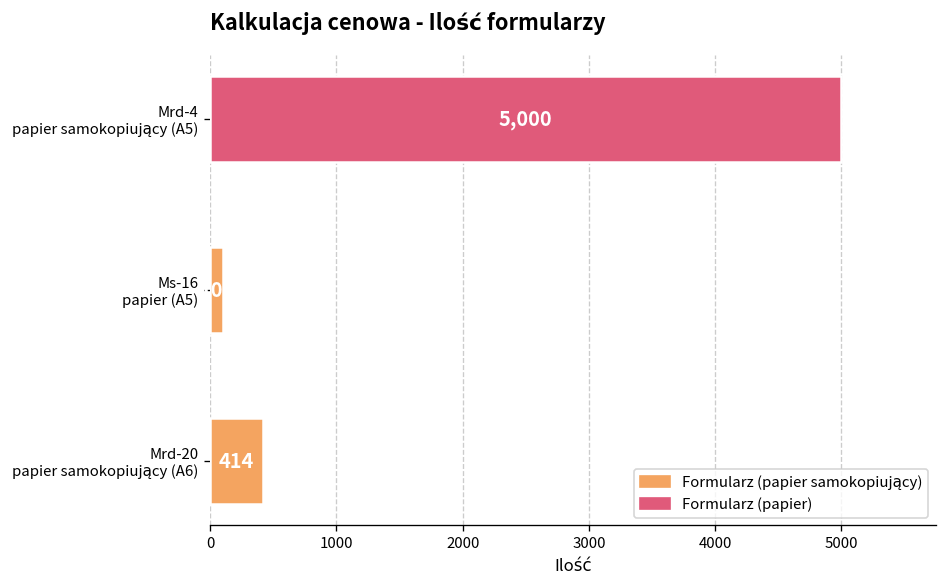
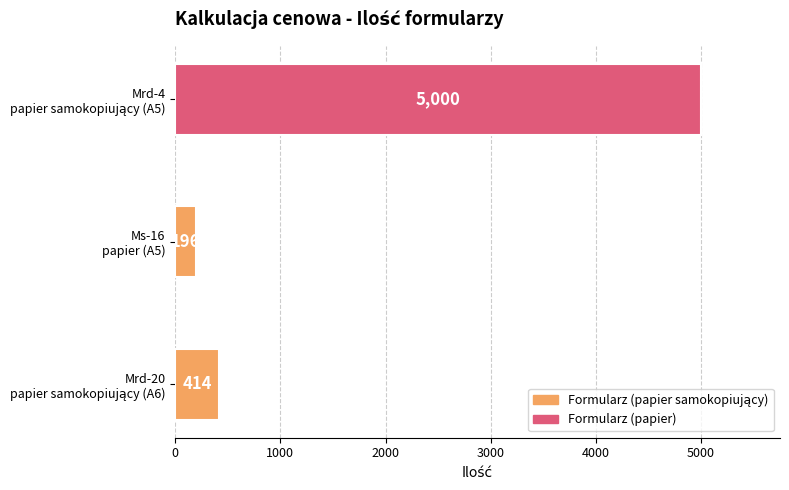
Ms-16 papier (A5): 100 -> 200
